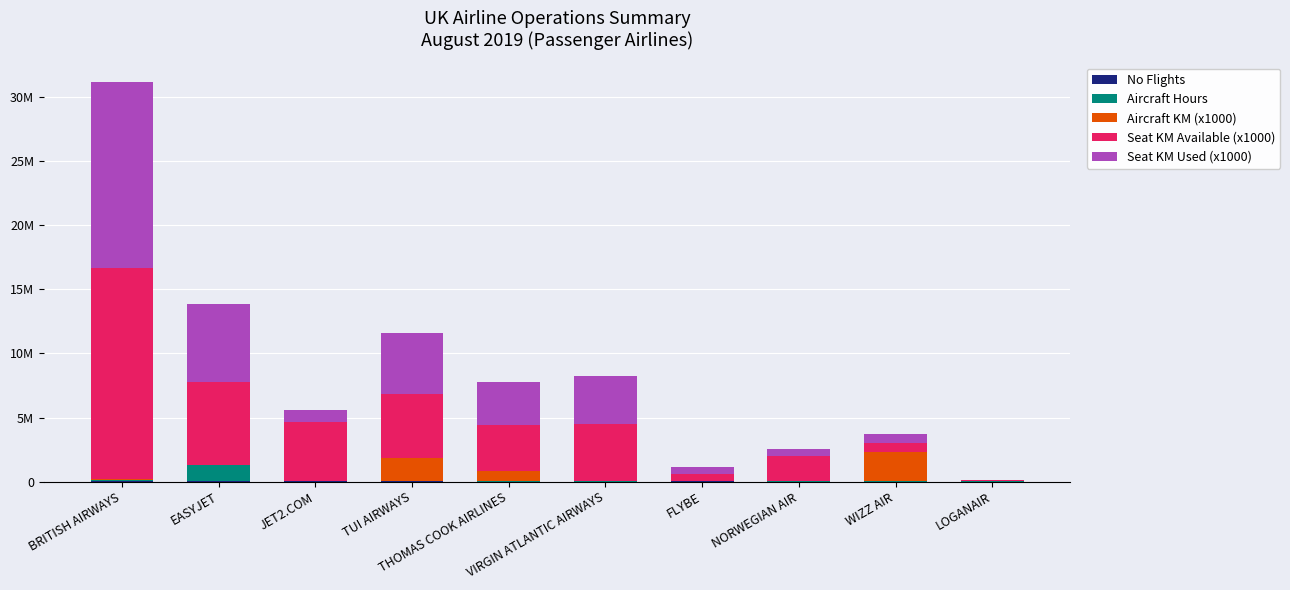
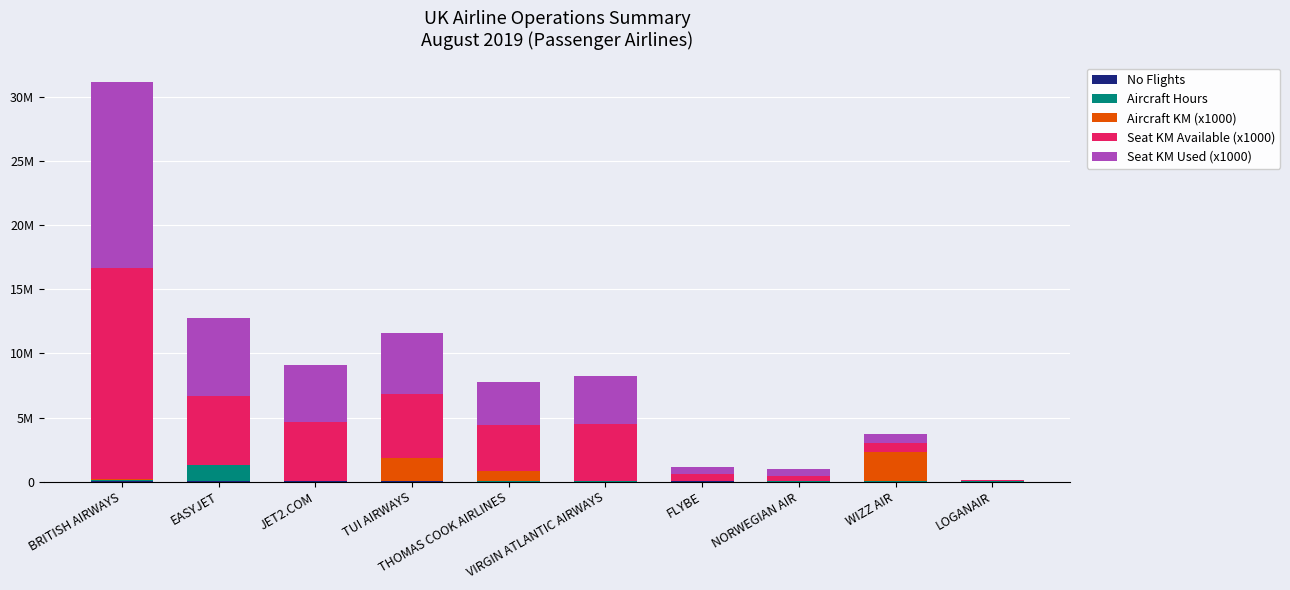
Seat KM Available (x1000), EASYJET: 6500000 -> 5300000
Seat KM Used (x1000), JET2.COM: 900000 -> 4400000
Seat KM Available (x1000), NORWEGIAN AIR: 2000000 -> 400000
